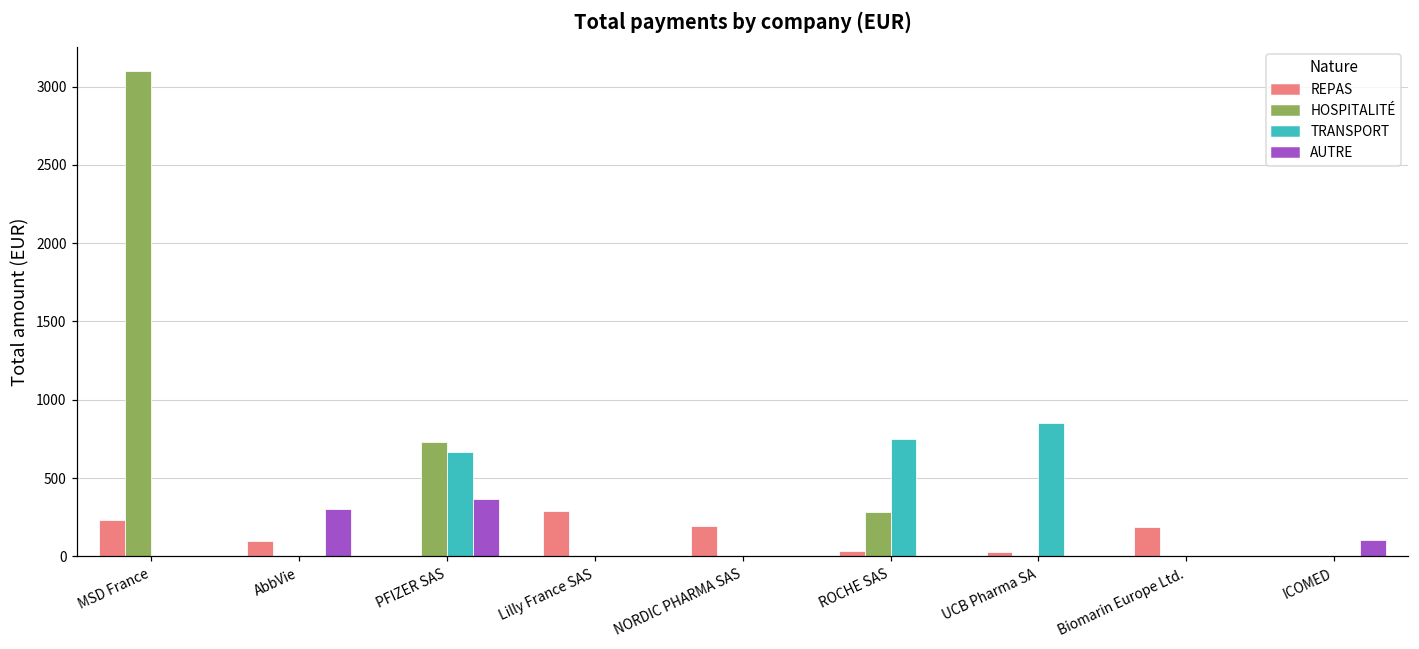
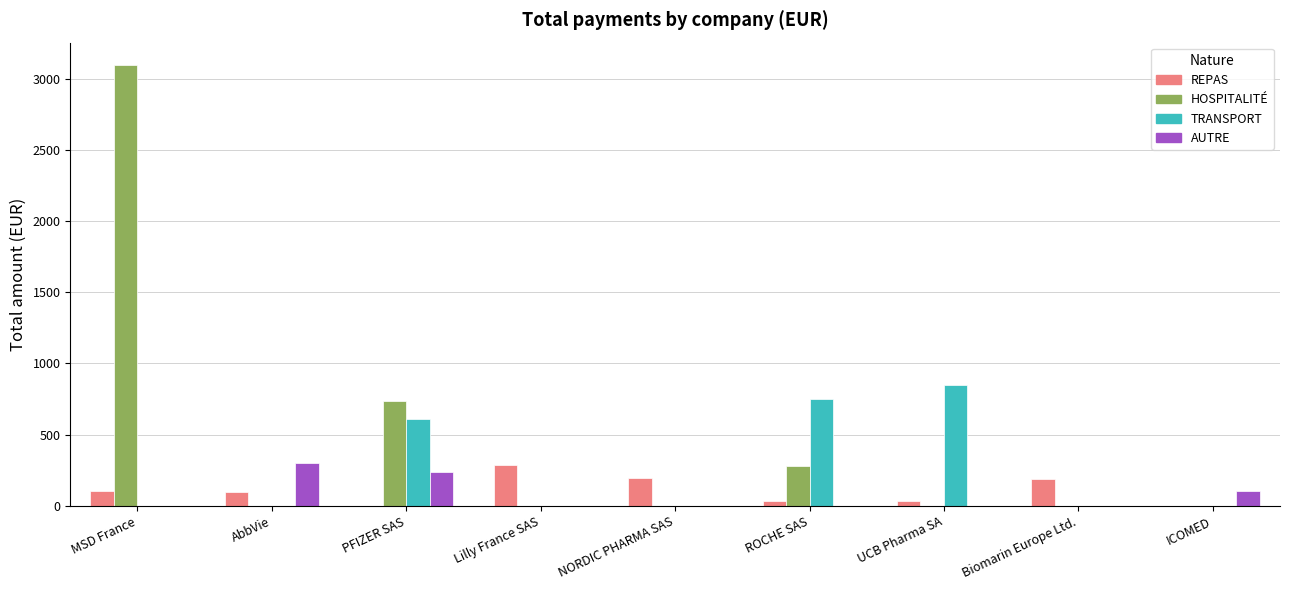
REPAS, MSD France: 230 -> 100
TRANSPORT, PFIZER SAS: 670 -> 610
AUTRE, PFIZER SAS: 360 -> 240
